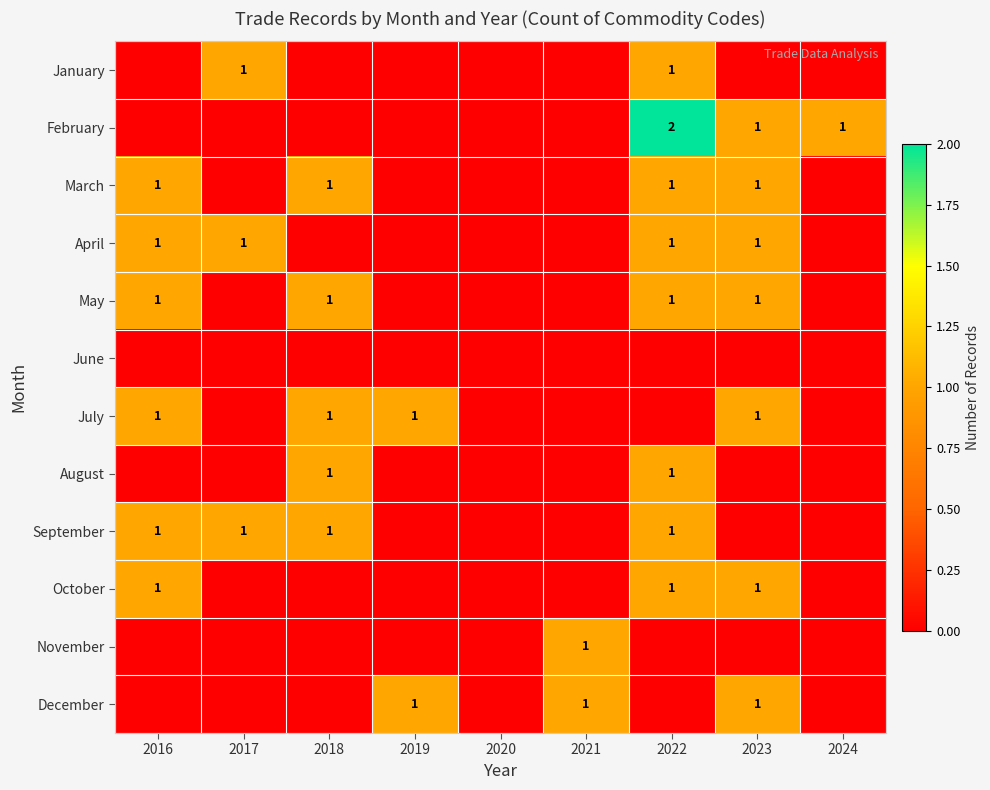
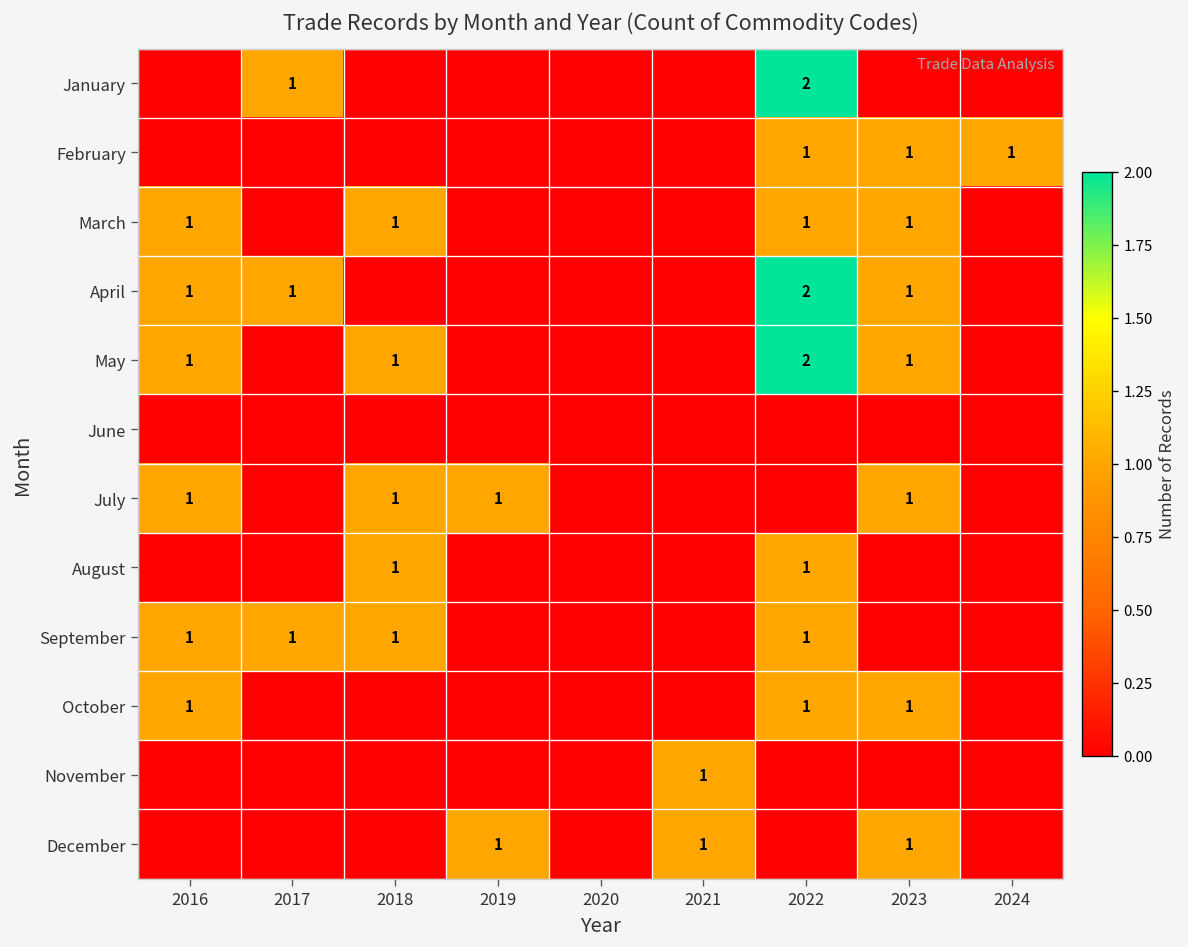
January, 2022: 1 -> 2
February, 2022: 2 -> 1
April, 2022: 1 -> 2
May, 2022: 1 -> 2
